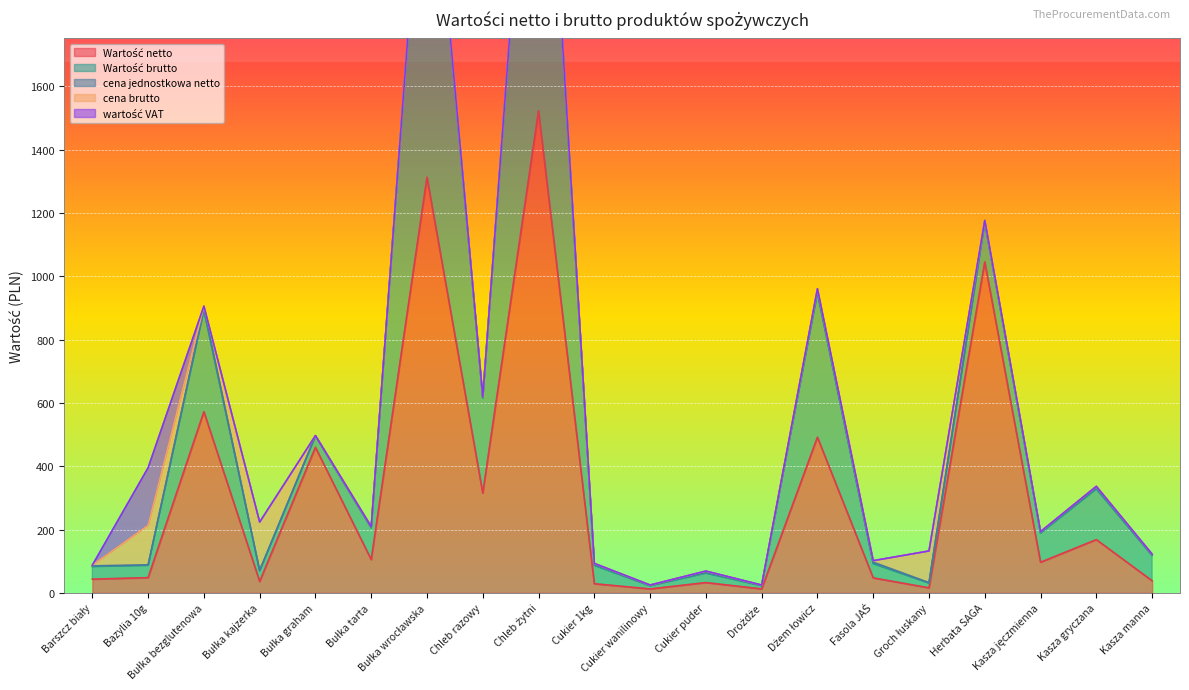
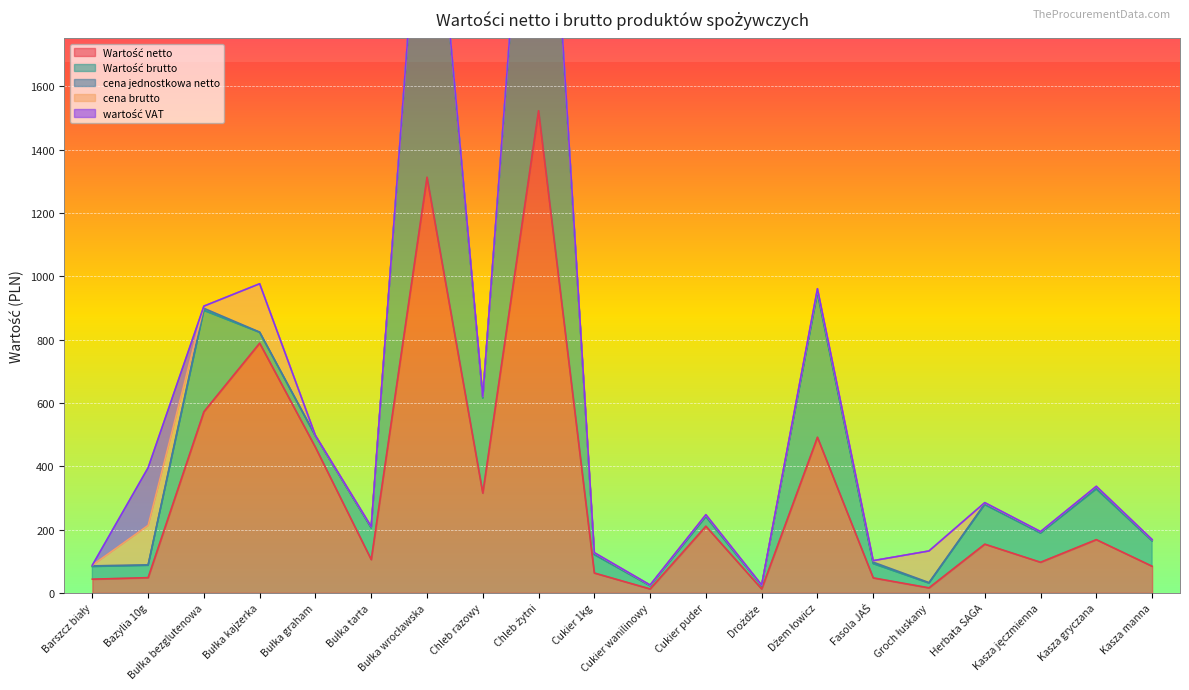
Wartość netto, Bułka kajzerka: 40 -> 790
Wartość netto, Cukier 1kg: 30 -> 60
Wartość netto, Cukier puder: 30 -> 210
Wartość netto, Herbata SAGA: 1040 -> 150
Wartość netto, Kasza manna: 40 -> 80
